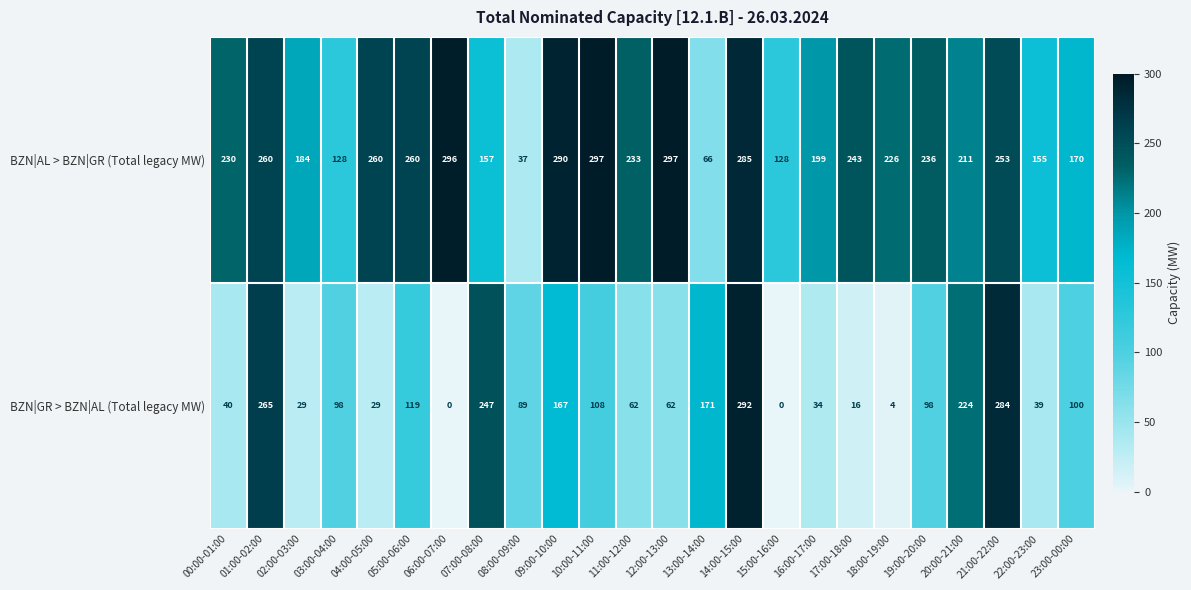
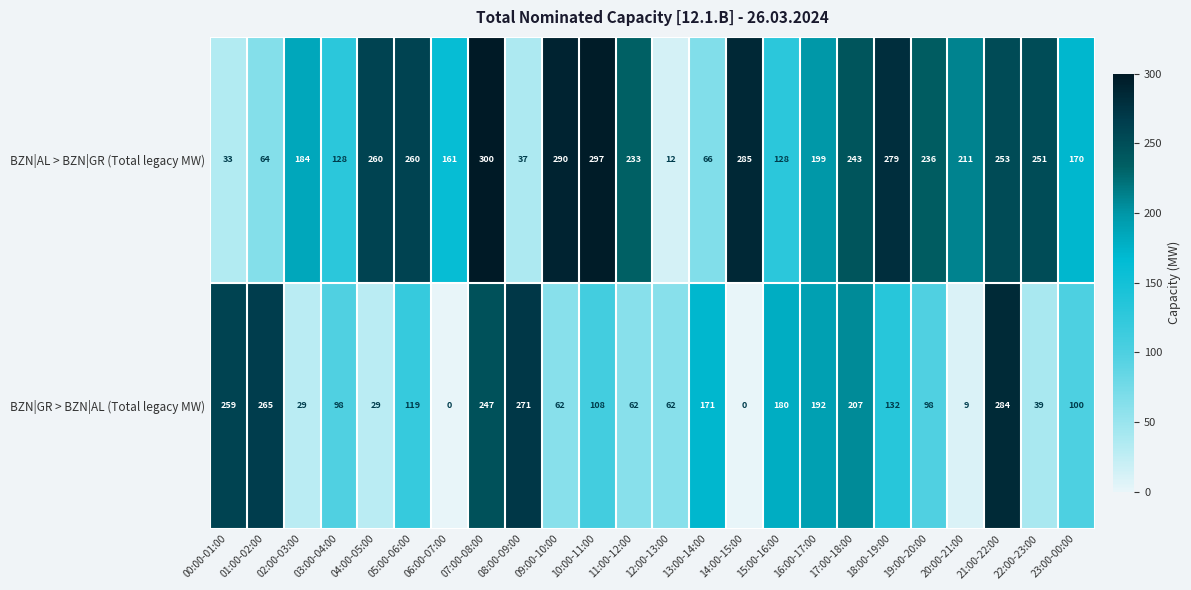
BZN|AL > BZN|GR (Total legacy MW), 00:00-01:00: 230 -> 33
BZN|AL > BZN|GR (Total legacy MW), 01:00-02:00: 260 -> 64
BZN|AL > BZN|GR (Total legacy MW), 06:00-07:00: 296 -> 161
BZN|AL > BZN|GR (Total legacy MW), 07:00-08:00: 157 -> 300
BZN|AL > BZN|GR (Total legacy MW), 12:00-13:00: 297 -> 12
BZN|AL > BZN|GR (Total legacy MW), 18:00-19:00: 226 -> 279
BZN|AL > BZN|GR (Total legacy MW), 22:00-23:00: 155 -> 251
BZN|GR > BZN|AL (Total legacy MW), 00:00-01:00: 40 -> 259
BZN|GR > BZN|AL (Total legacy MW), 08:00-09:00: 89 -> 271
BZN|GR > BZN|AL (Total legacy MW), 09:00-10:00: 167 -> 62
BZN|GR > BZN|AL (Total legacy MW), 14:00-15:00: 292 -> 0
BZN|GR > BZN|AL (Total legacy MW), 15:00-16:00: 0 -> 180
BZN|GR > BZN|AL (Total legacy MW), 16:00-17:00: 34 -> 192
BZN|GR > BZN|AL (Total legacy MW), 17:00-18:00: 16 -> 207
BZN|GR > BZN|AL (Total legacy MW), 18:00-19:00: 4 -> 132
BZN|GR > BZN|AL (Total legacy MW), 20:00-21:00: 224 -> 9
